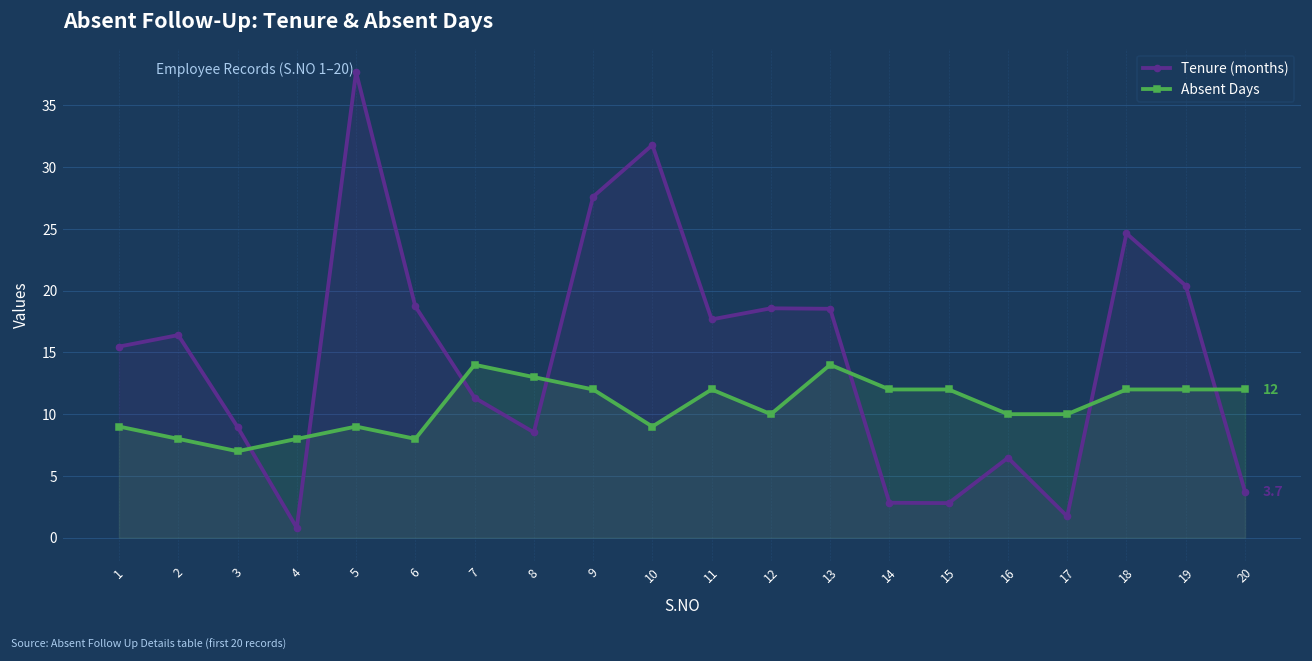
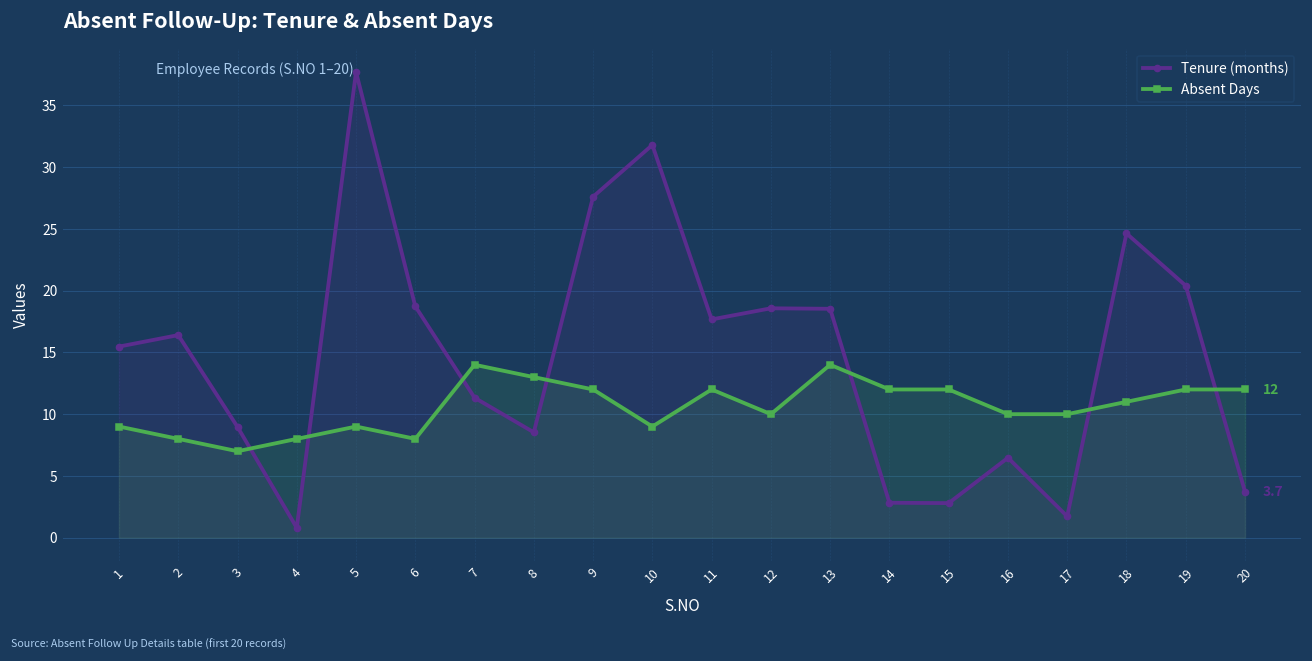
Absent Days, 18: 12 -> 11
